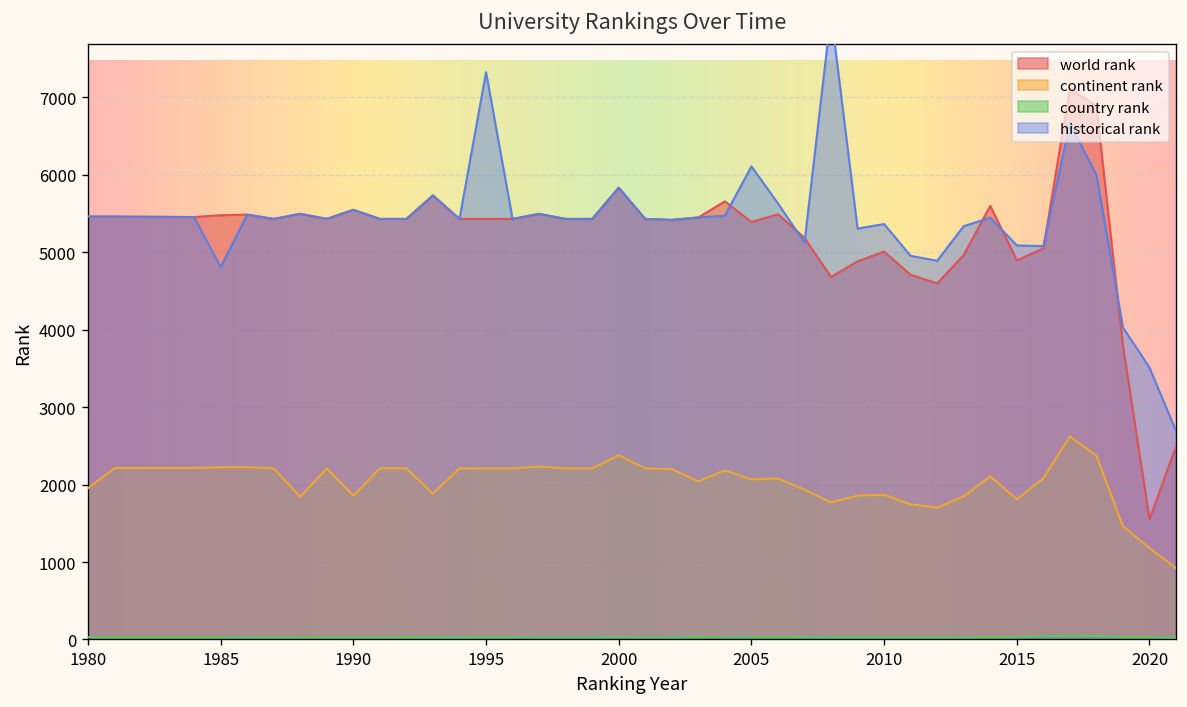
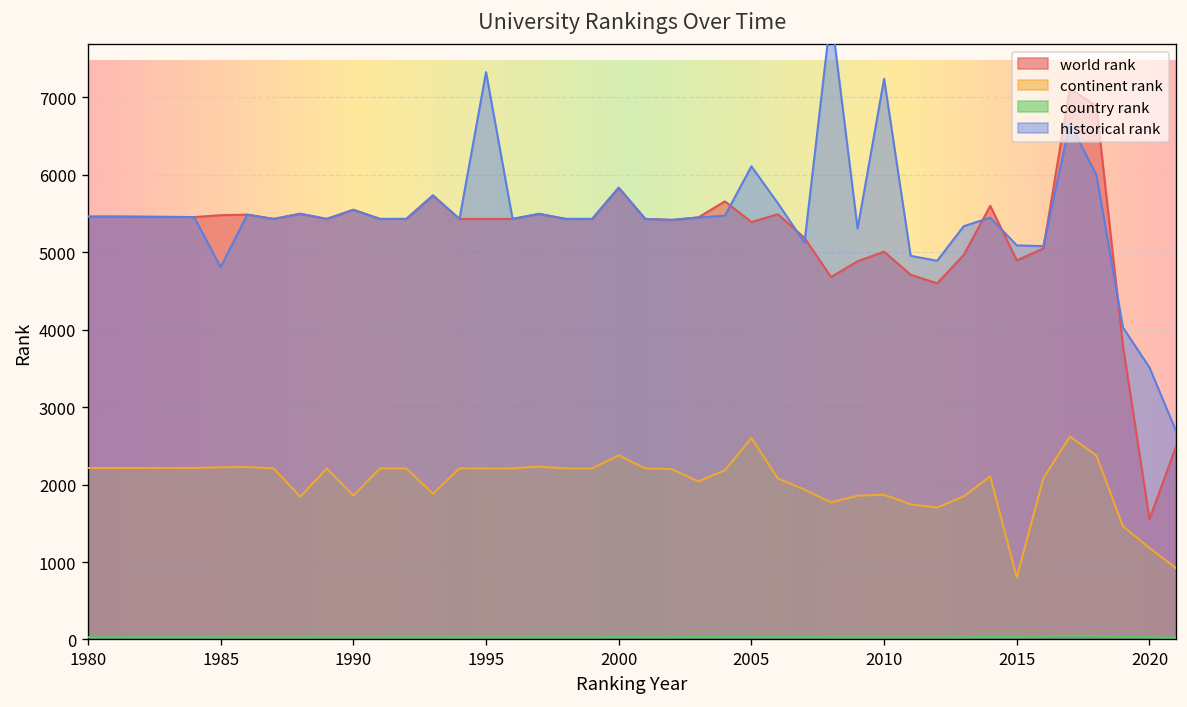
continent rank, 1980: 2000 -> 2200
continent rank, 2005: 2100 -> 2600
historical rank, 2010: 5400 -> 7200
continent rank, 2015: 1800 -> 800
